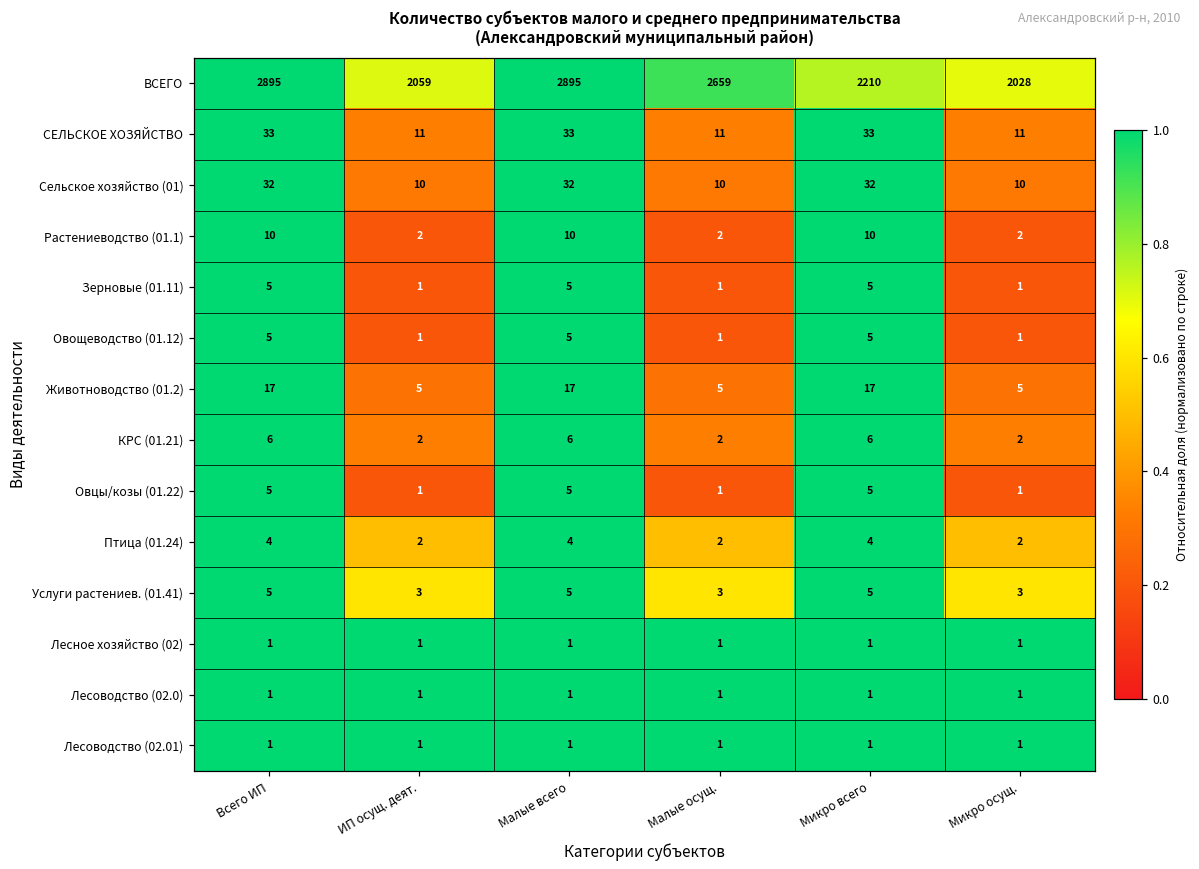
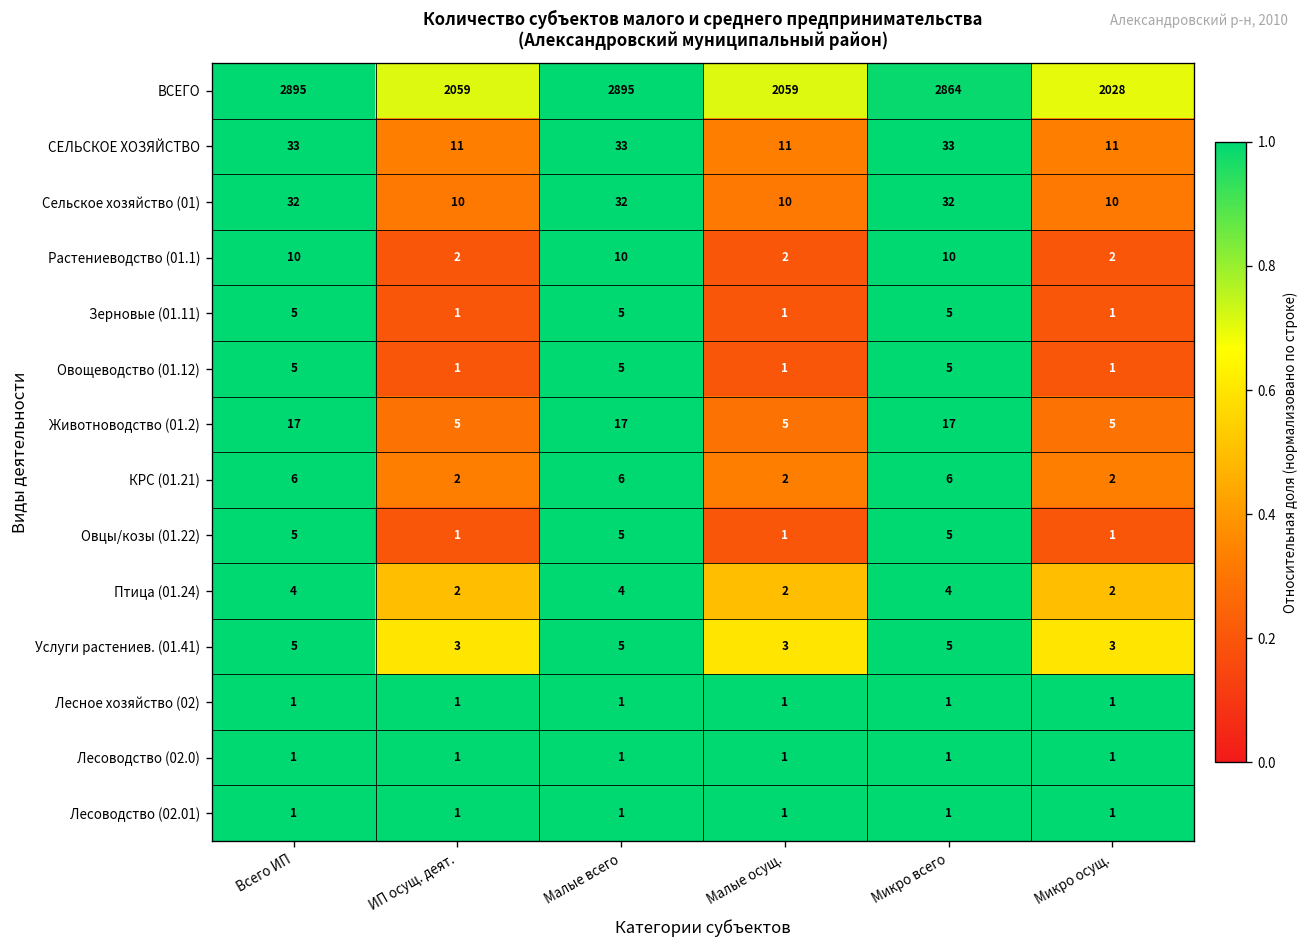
ВСЕГО, Малые осущ.: 2659 -> 2059
ВСЕГО, Микро всего: 2210 -> 2864
